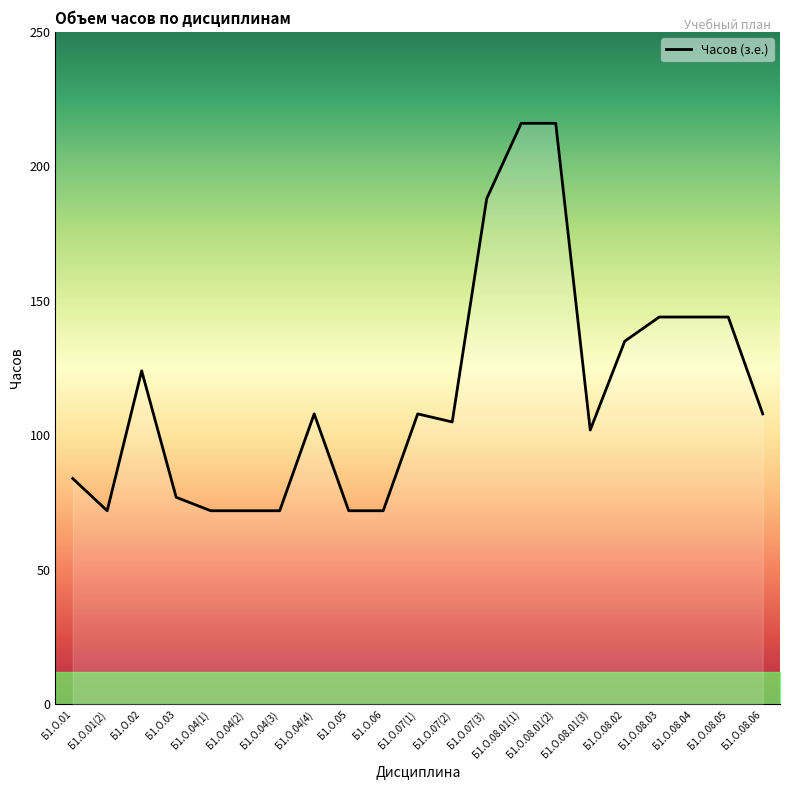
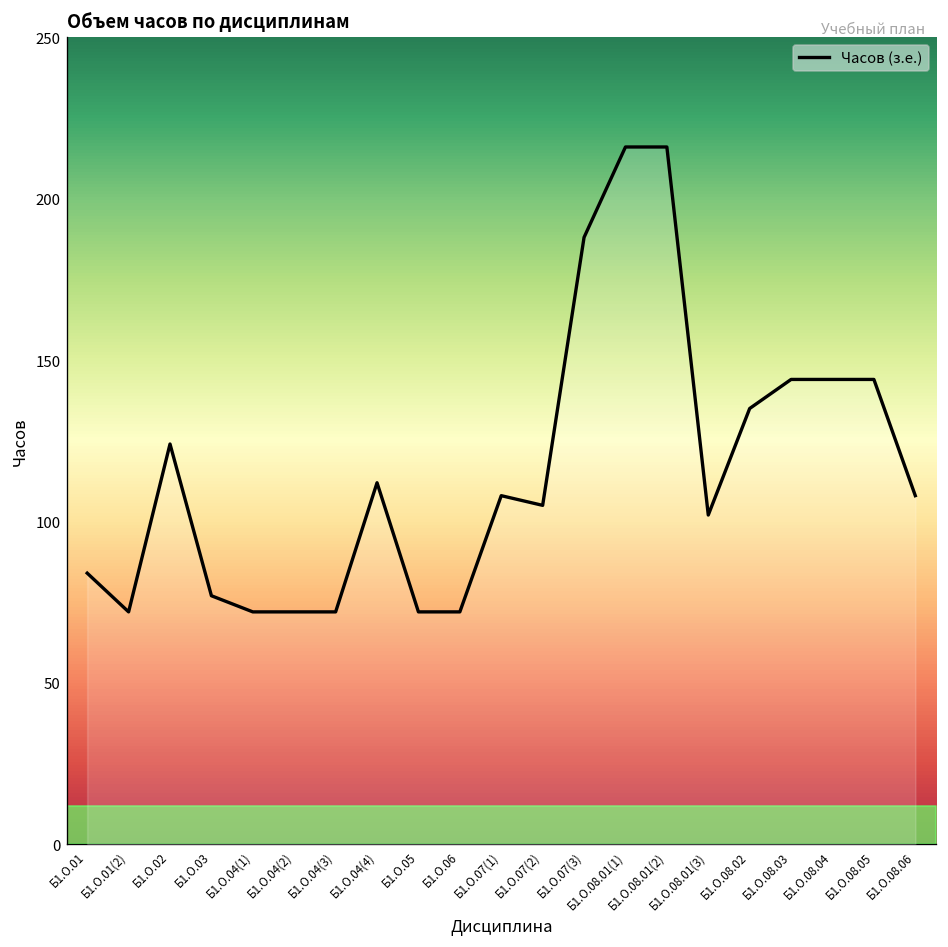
Часов (з.е.), Б1.О.04(4): 108 -> 112
